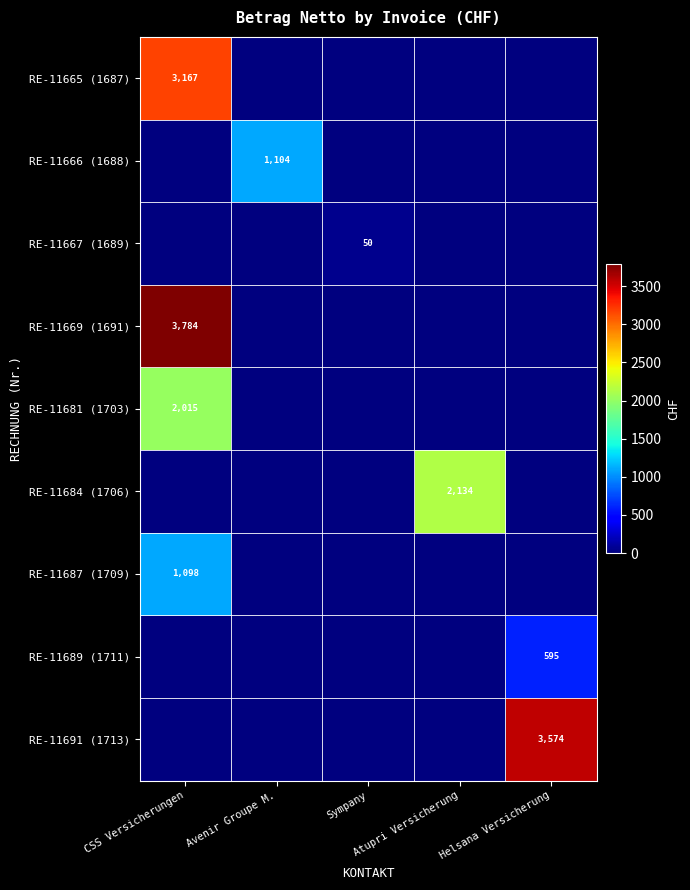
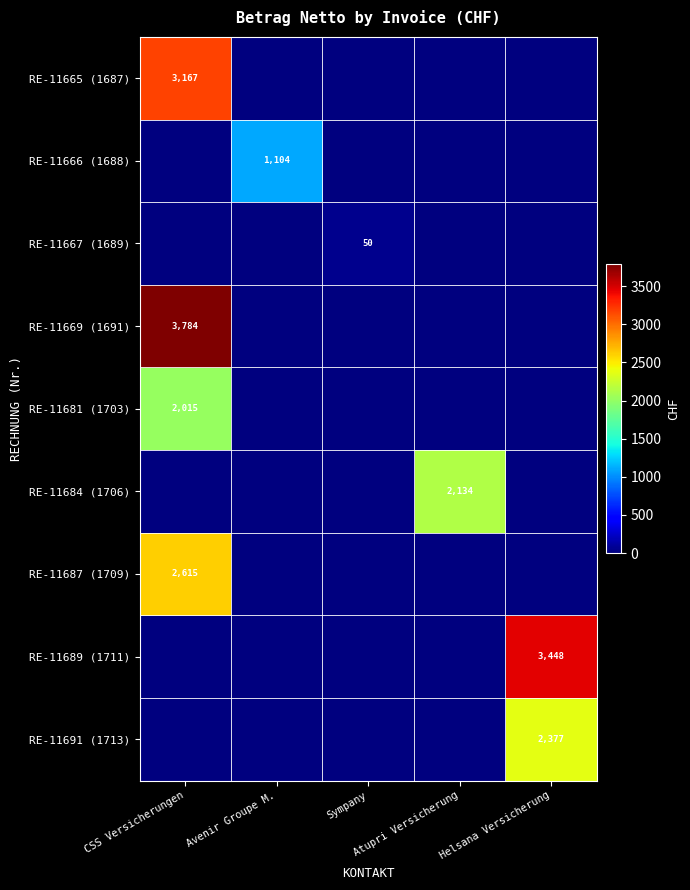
RE-11687 (1709), CSS Versicherungen: 1,098 -> 2,615
RE-11689 (1711), Helsana Versicherung: 595 -> 3,448
RE-11691 (1713), Helsana Versicherung: 3,574 -> 2,377
